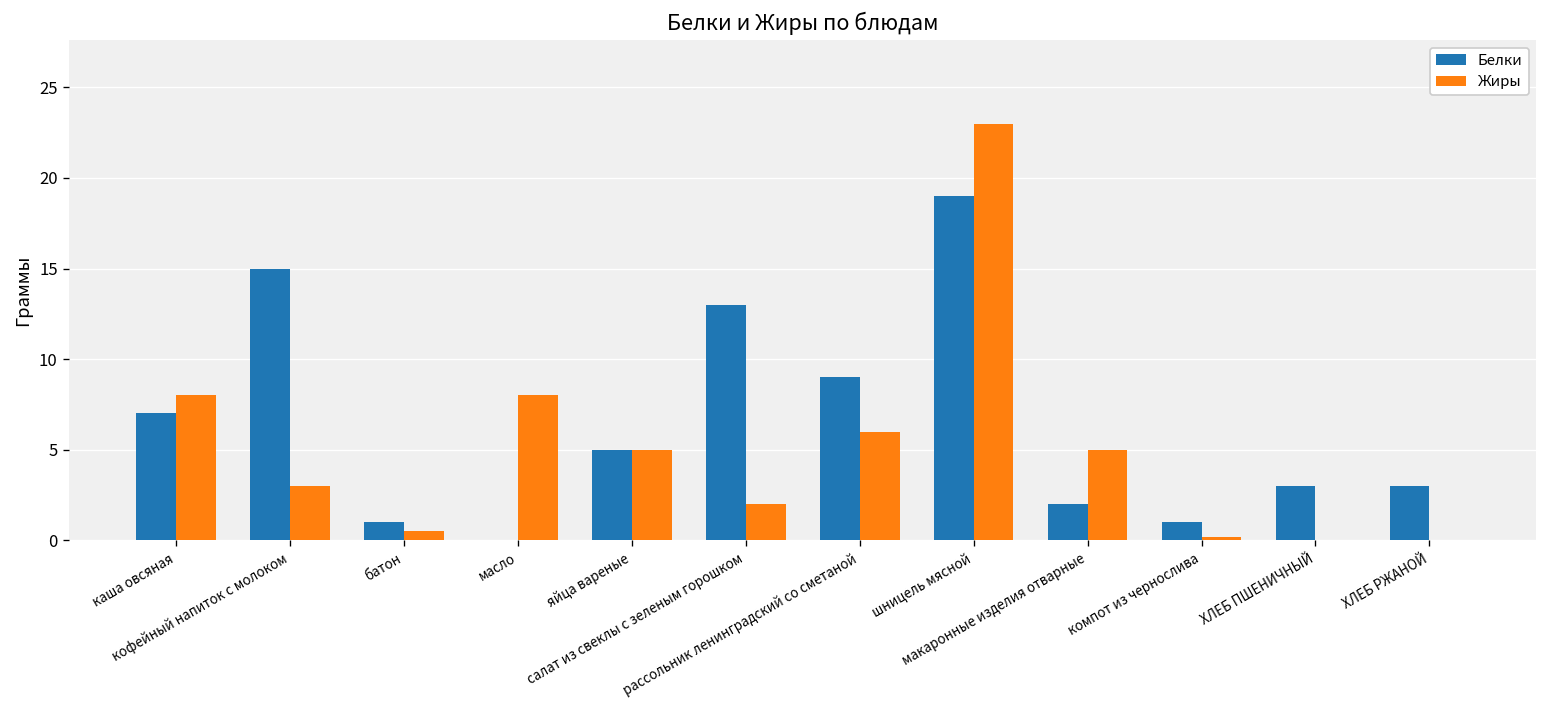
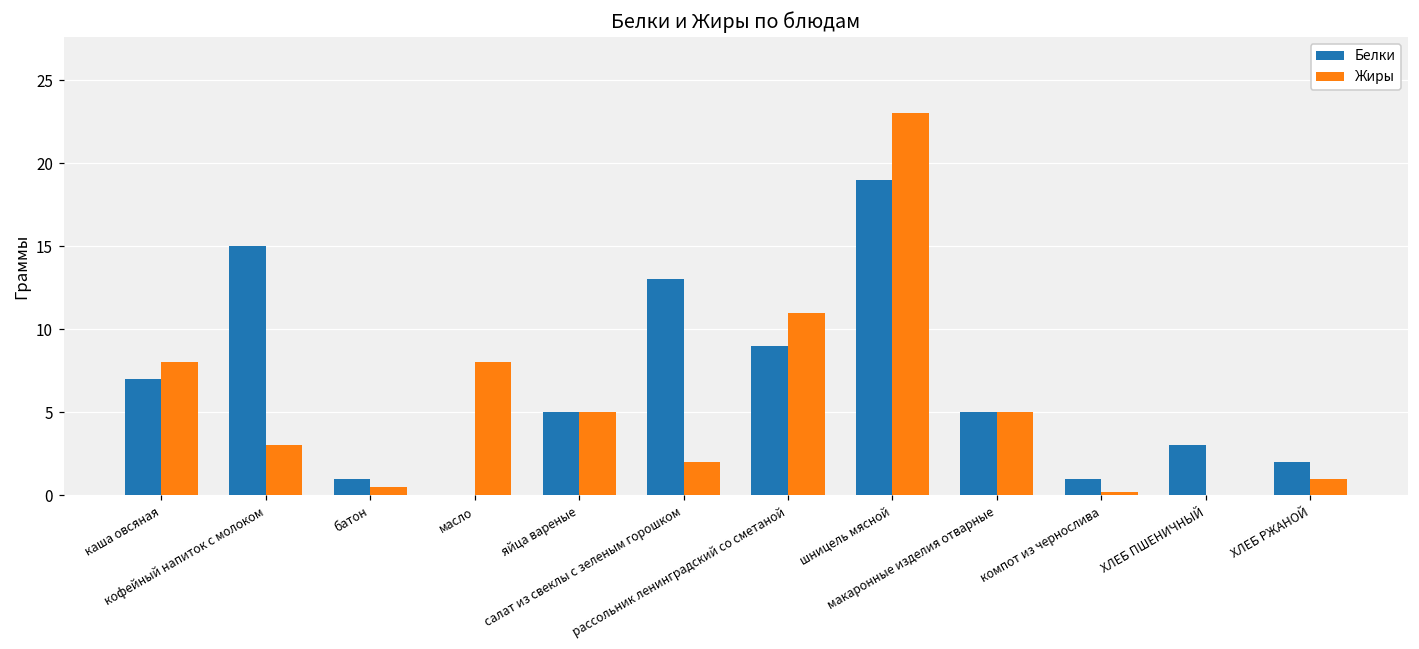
Жиры, рассольник ленинградский со сметаной: 6 -> 11
Белки, макаронные изделия отварные: 2 -> 5
Белки, ХЛЕБ РЖАНОЙ: 3 -> 2
Жиры, ХЛЕБ РЖАНОЙ: 0 -> 1
